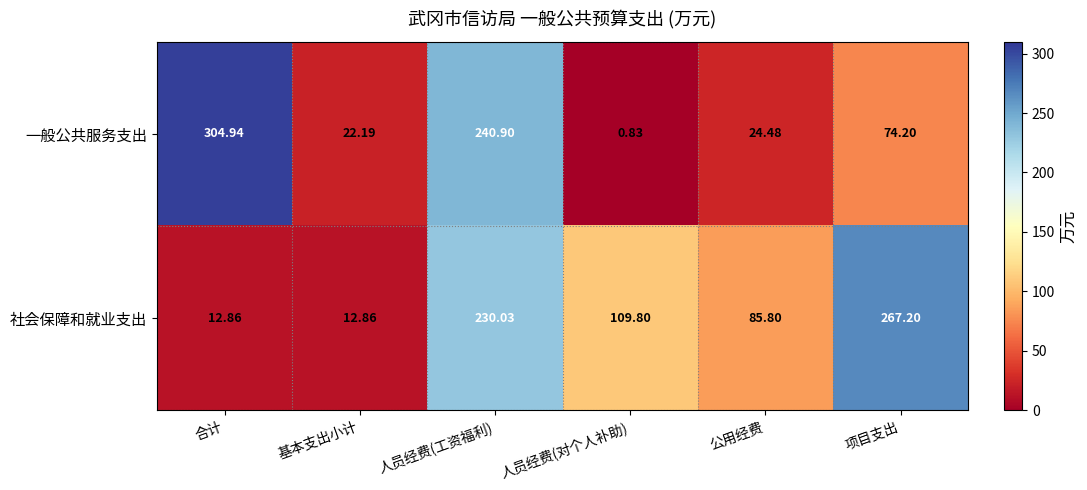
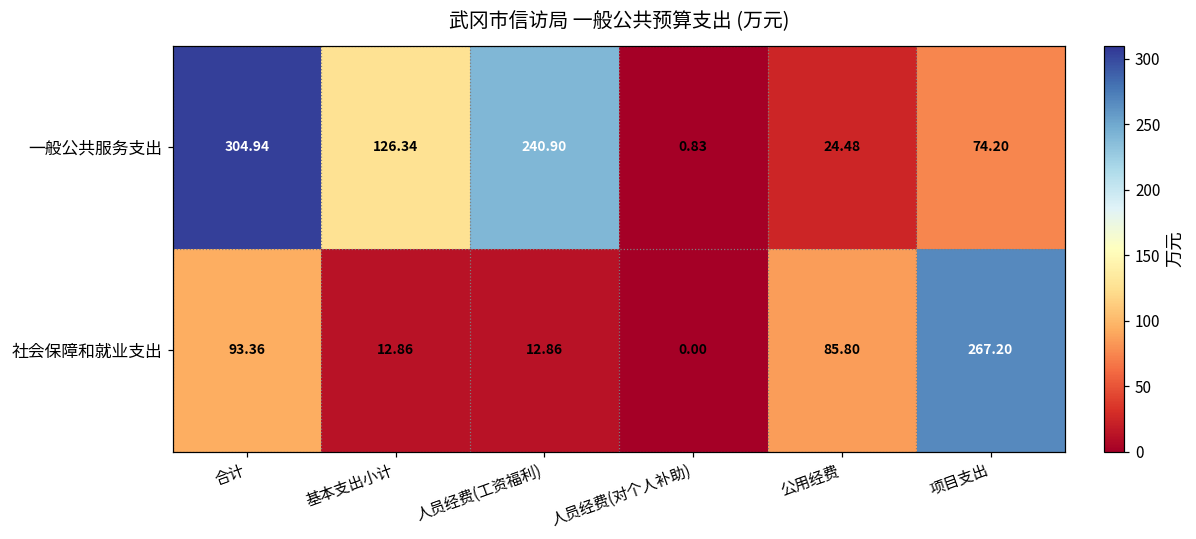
一般公共服务支出, 基本支出小计: 22.19 -> 126.34
社会保障和就业支出, 合计: 12.86 -> 93.36
社会保障和就业支出, 人员经费(工资福利): 230.03 -> 12.86
社会保障和就业支出, 人员经费(对个人补助): 109.80 -> 0.00
